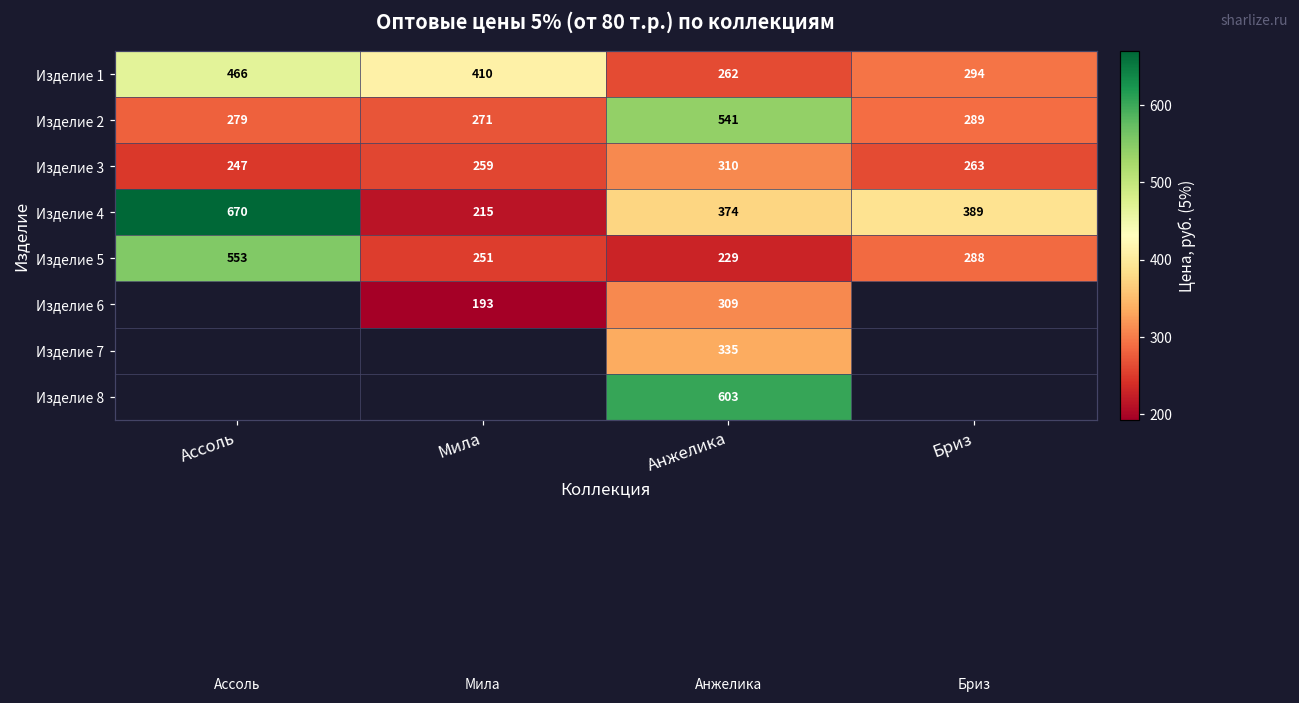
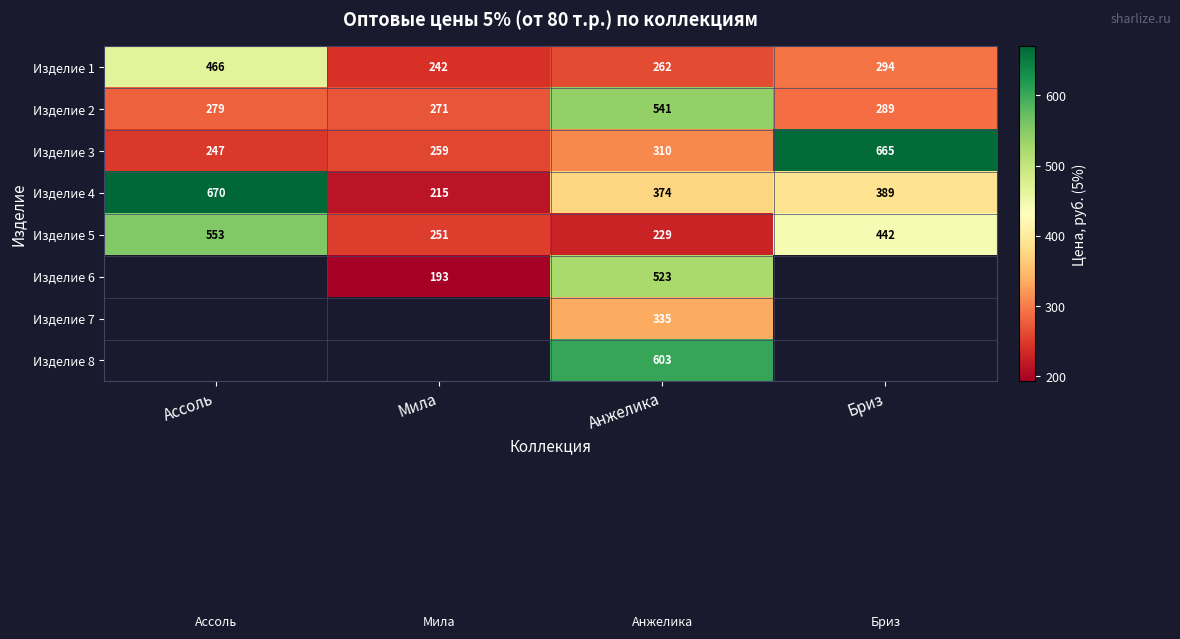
Изделие 1, Мила: 410 -> 242
Изделие 3, Бриз: 263 -> 665
Изделие 5, Бриз: 288 -> 442
Изделие 6, Анжелика: 309 -> 523
